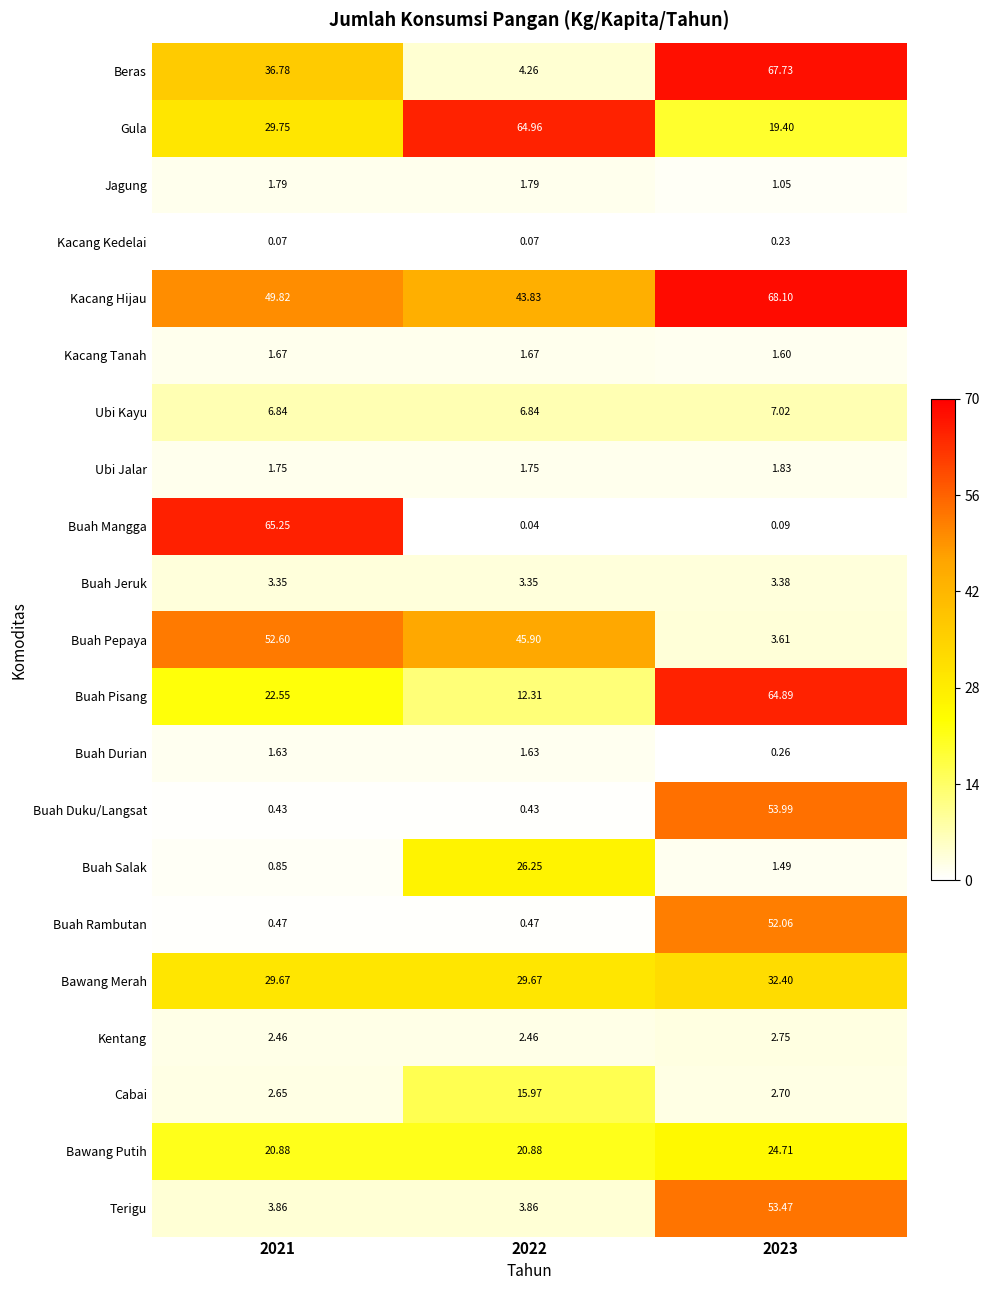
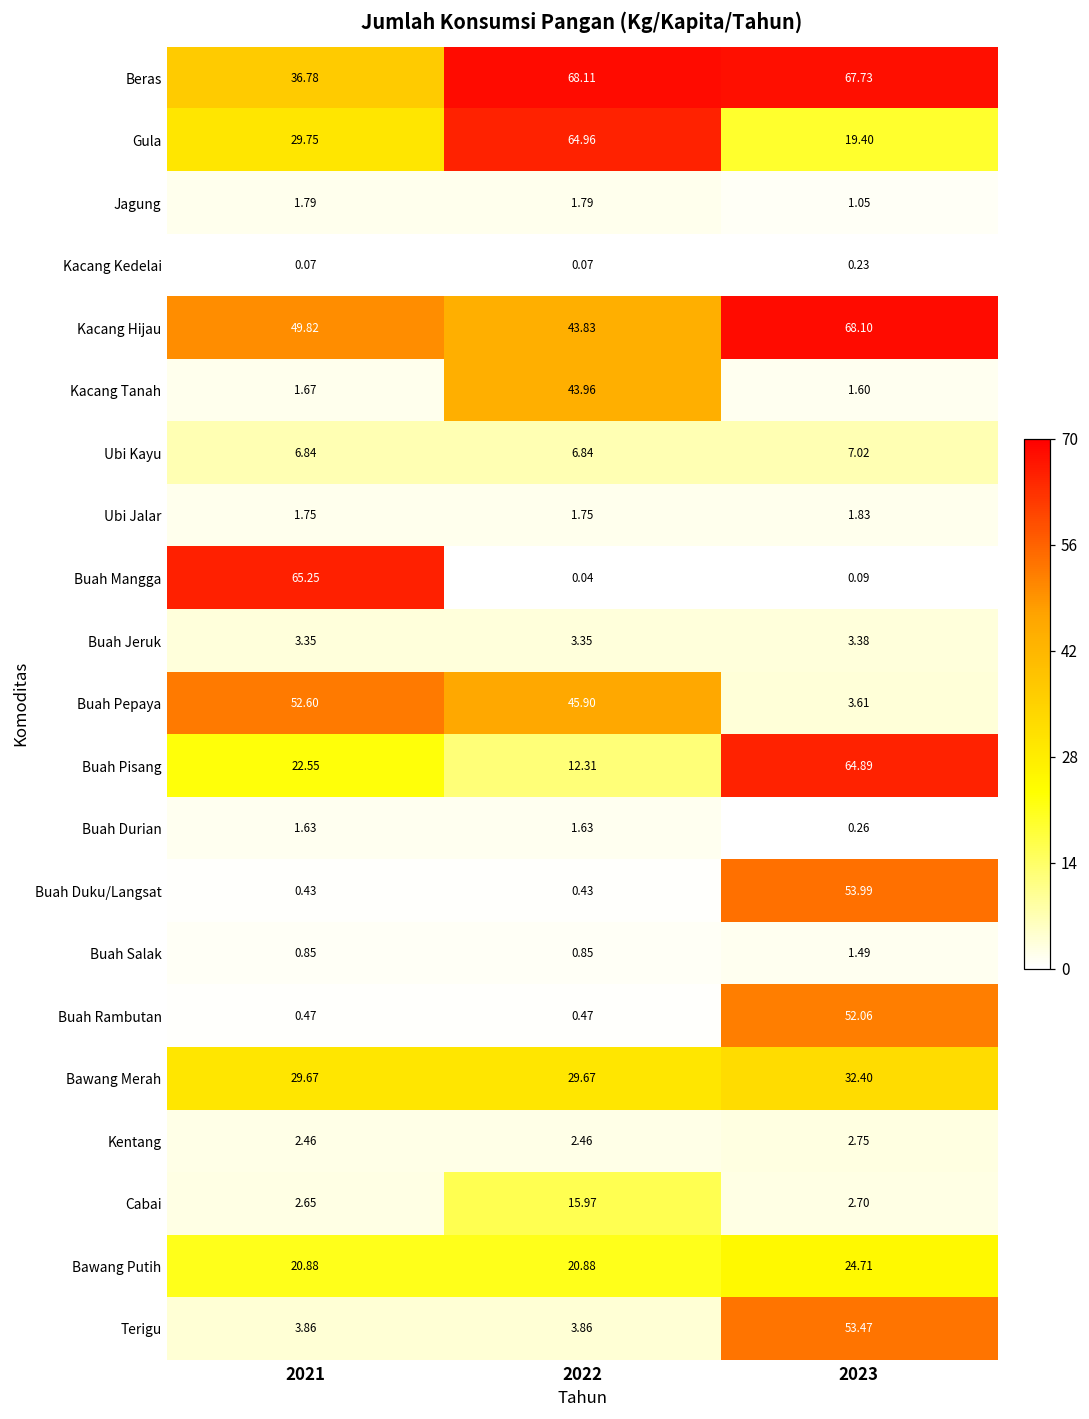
Beras, 2022: 4.26 -> 68.11
Kacang Tanah, 2022: 1.67 -> 43.96
Buah Salak, 2022: 26.25 -> 0.85
